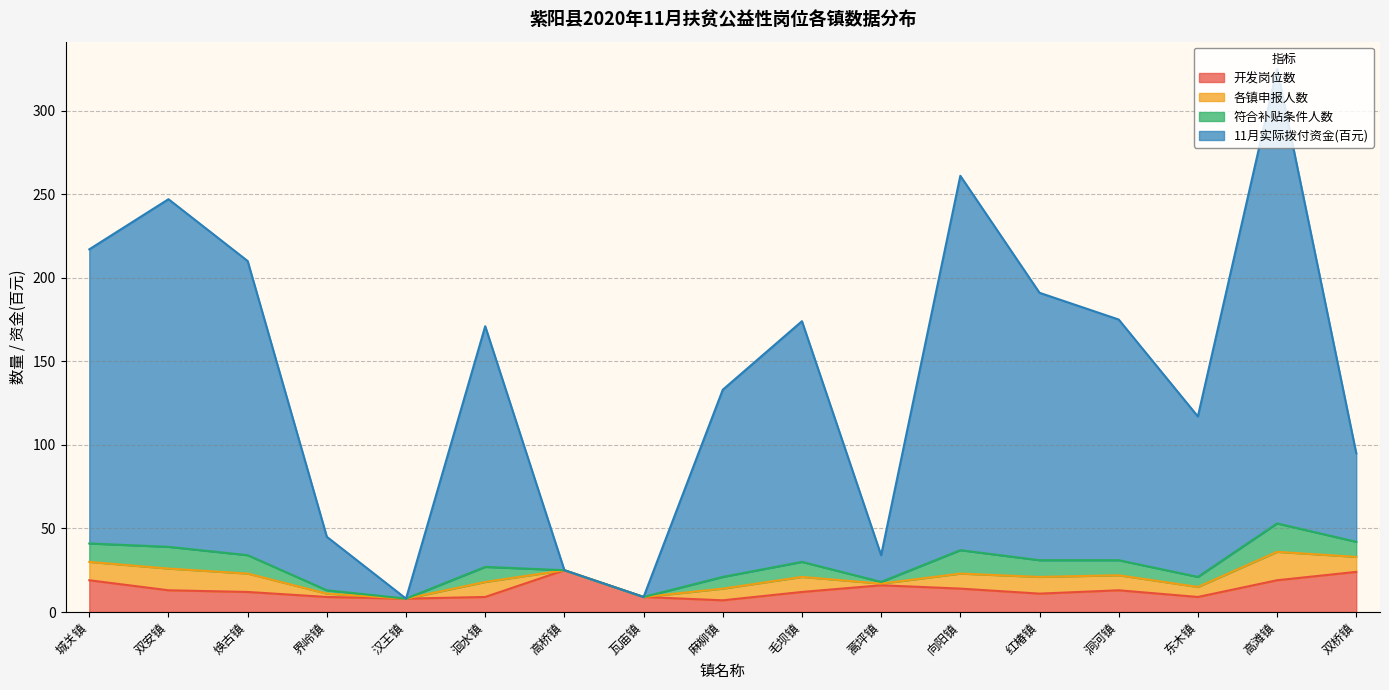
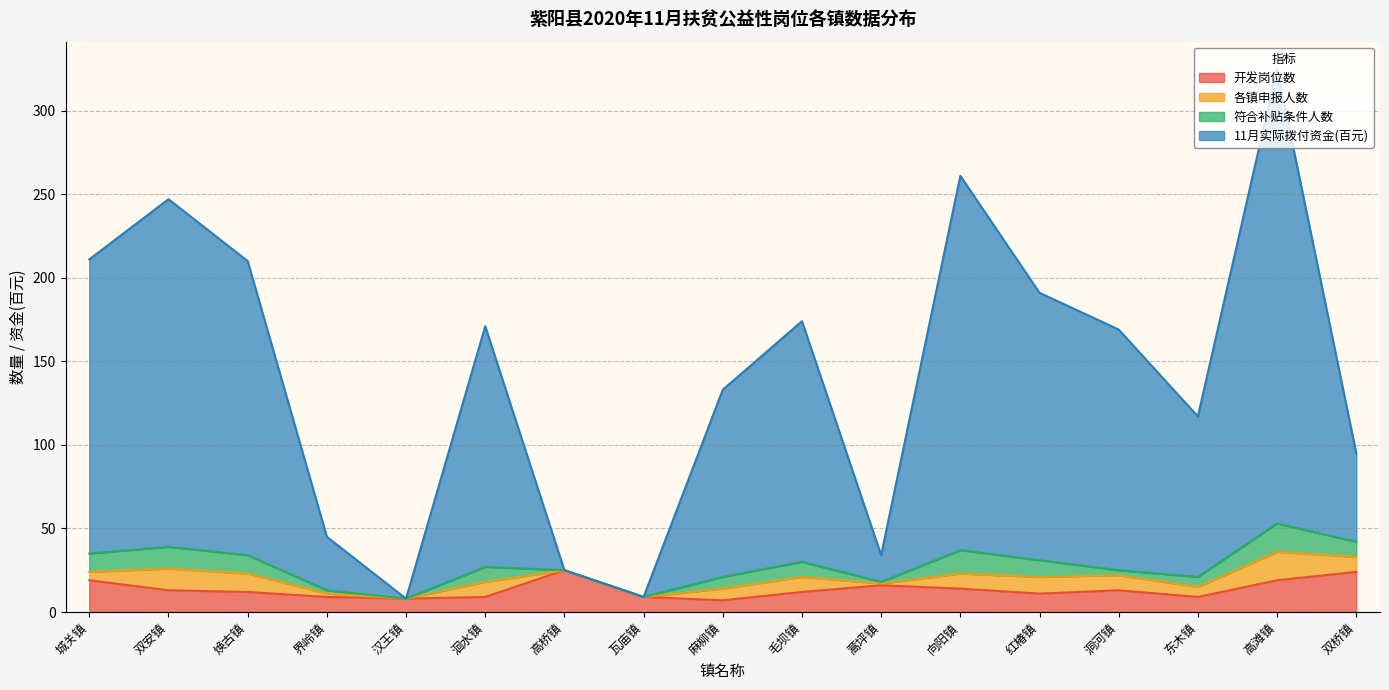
各镇申报人数, 城关镇: 11 -> 5
符合补贴条件人数, 洞河镇: 9 -> 3
